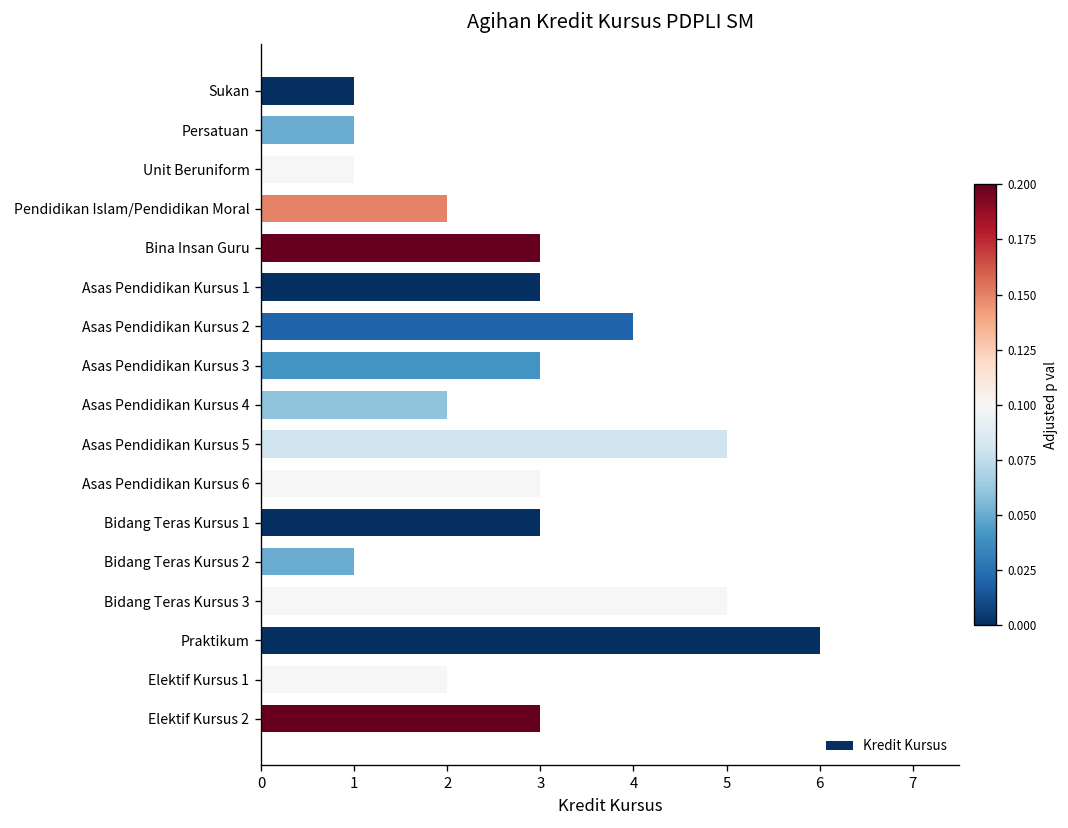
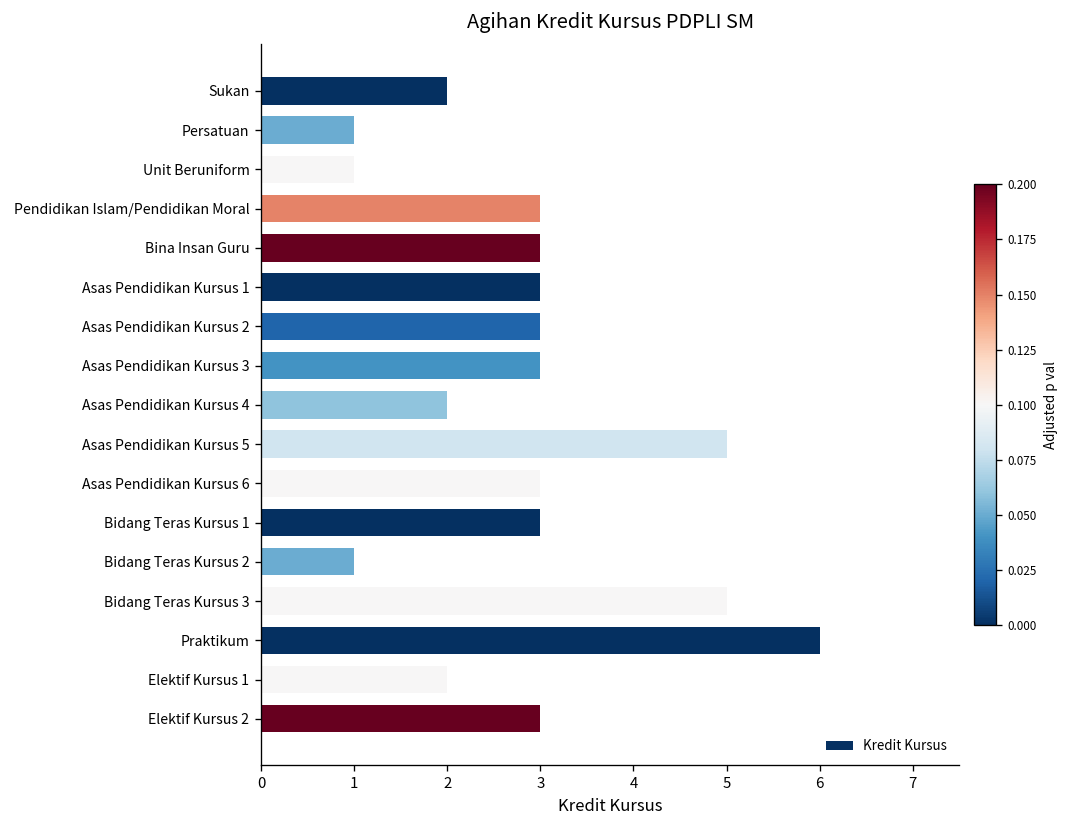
Sukan: 1 -> 2
Pendidikan Islam/Pendidikan Moral: 2 -> 3
Asas Pendidikan Kursus 2: 4 -> 3
